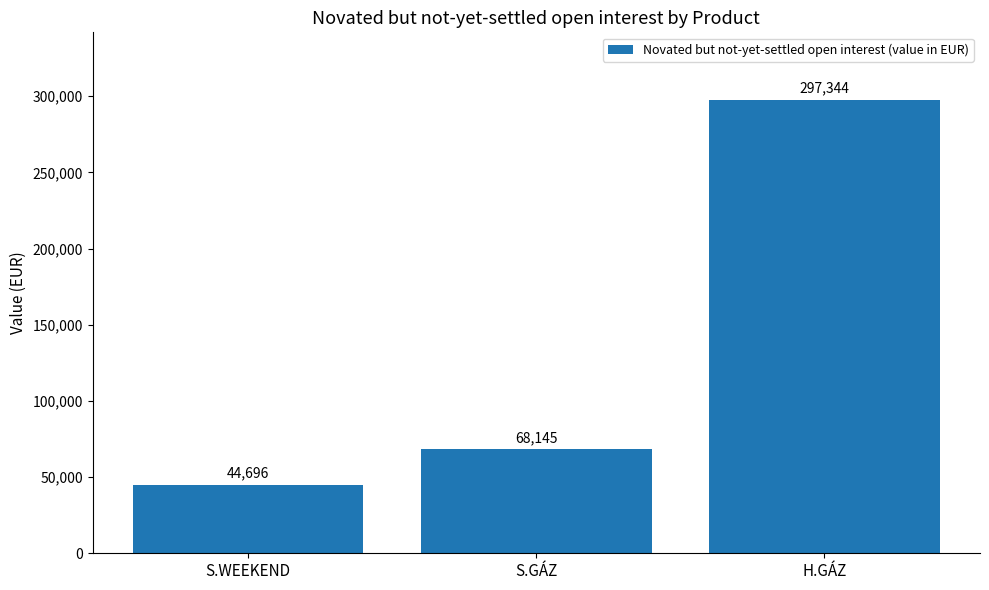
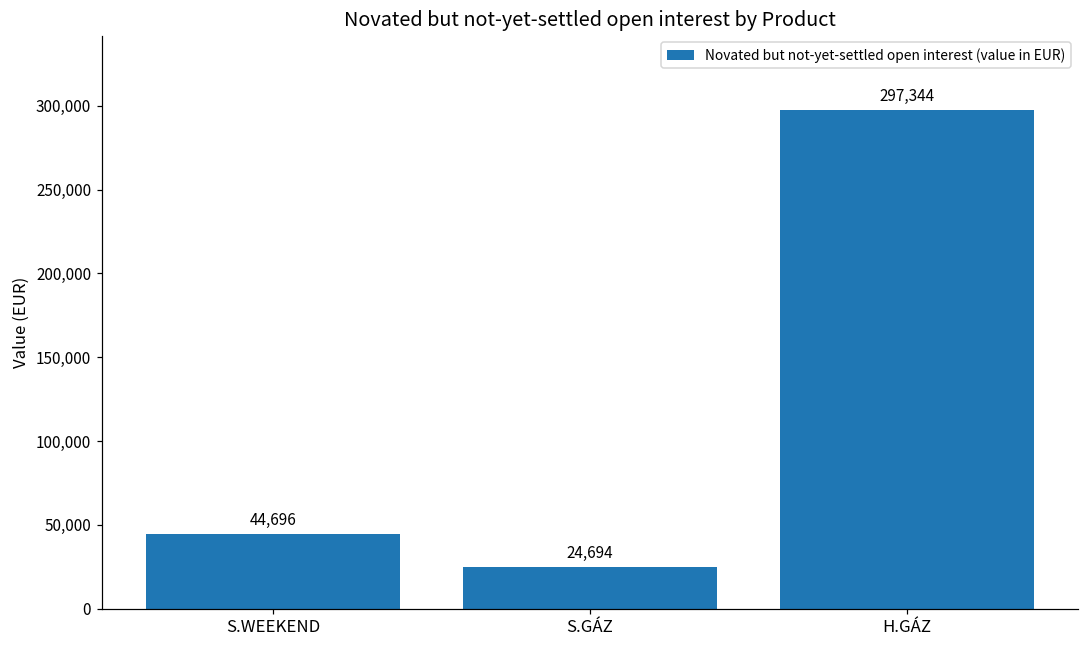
S.GÁZ: 68,145 -> 24,694
